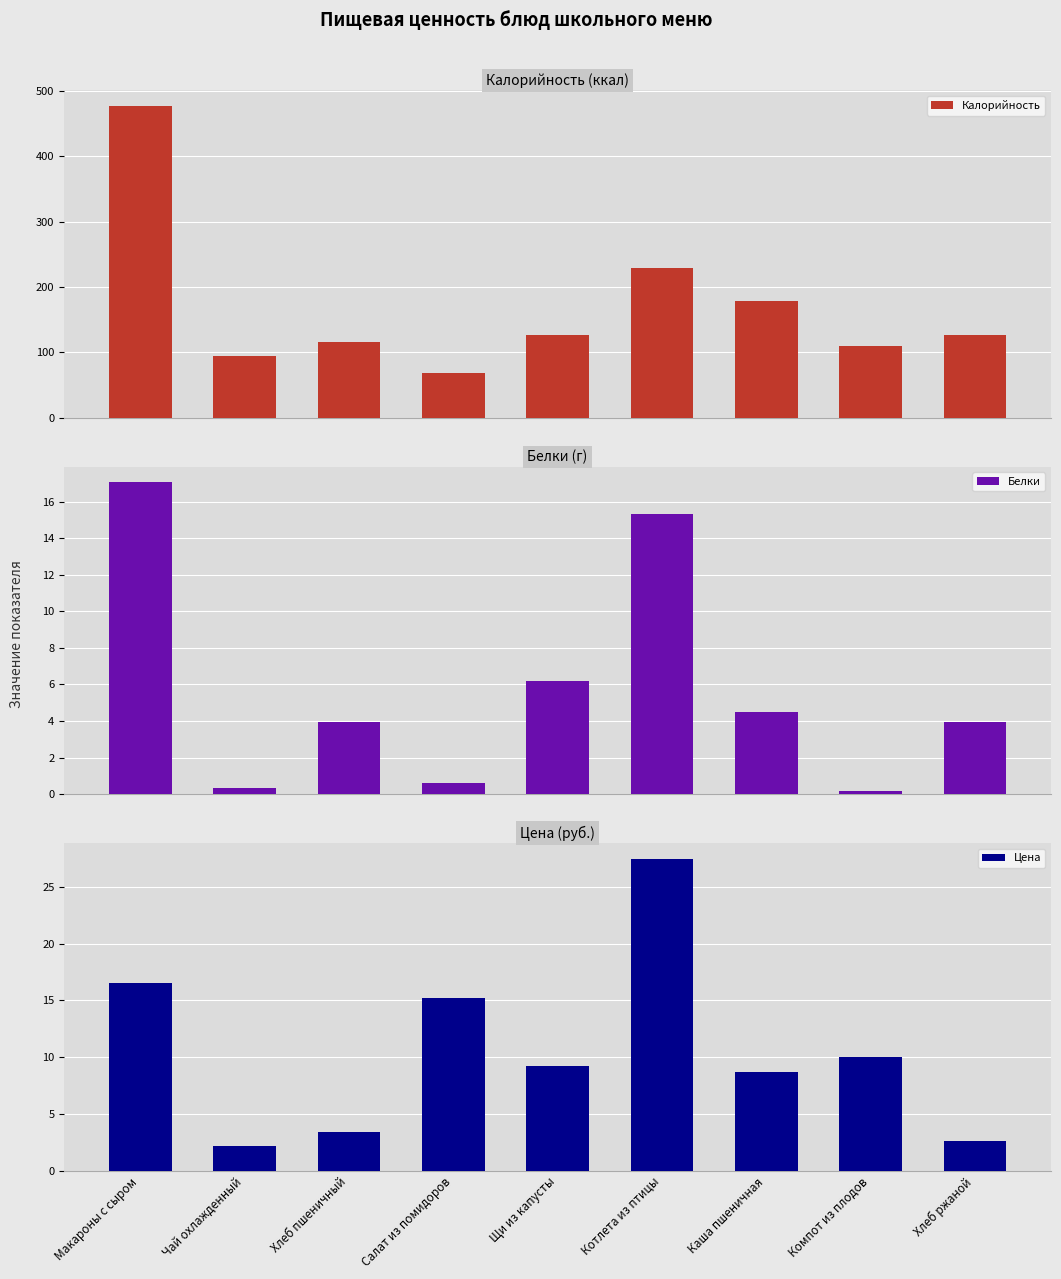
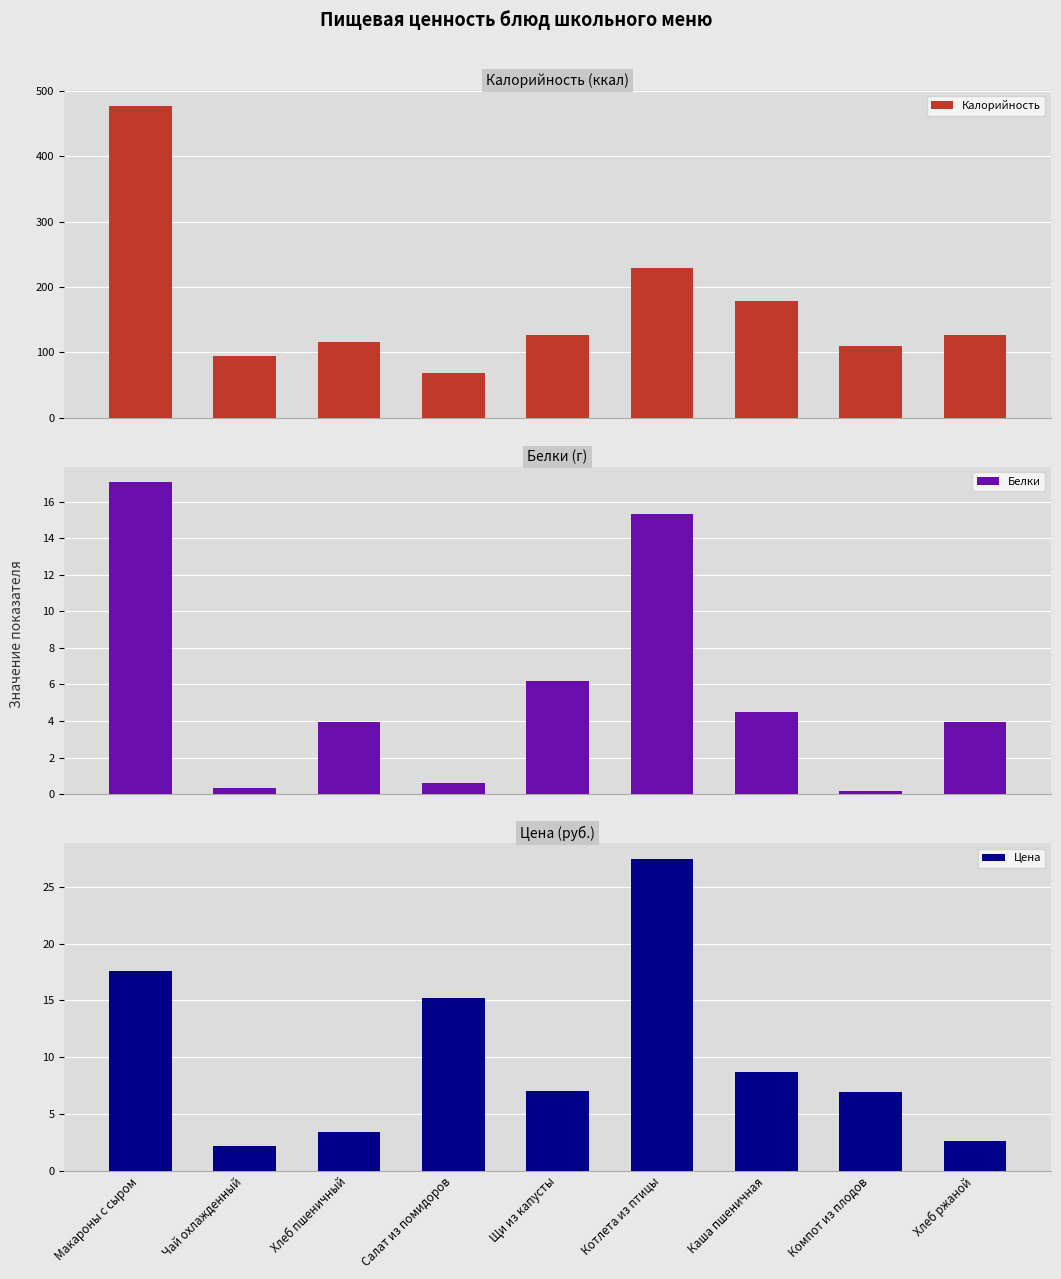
Цена (руб.), Макароны с сыром: 16.5 -> 17.6
Цена (руб.), Щи из капусты: 9.3 -> 7.1
Цена (руб.), Компот из плодов: 10.1 -> 7.0
